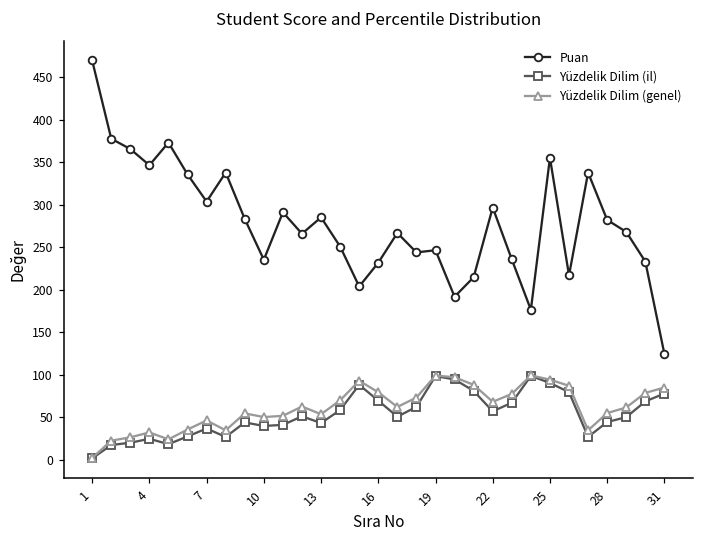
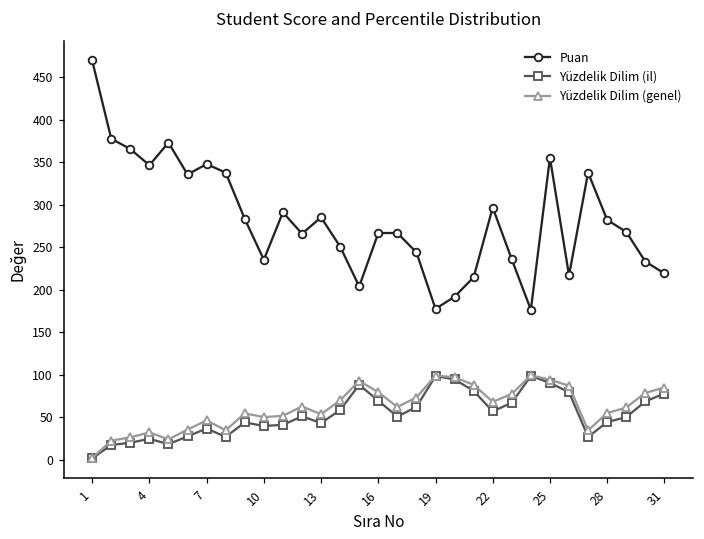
Puan, 7: 300 -> 350
Puan, 16: 230 -> 270
Puan, 19: 250 -> 180
Puan, 31: 120 -> 220
